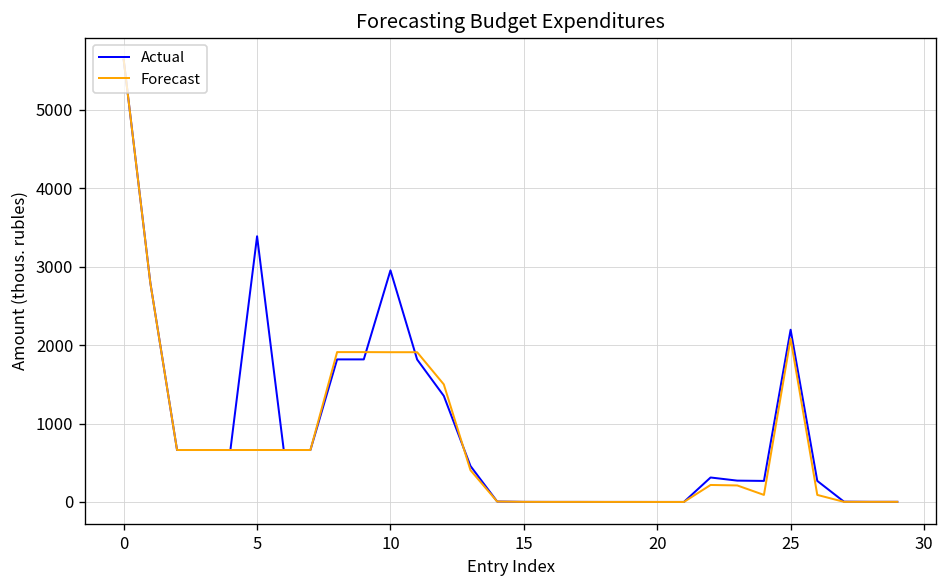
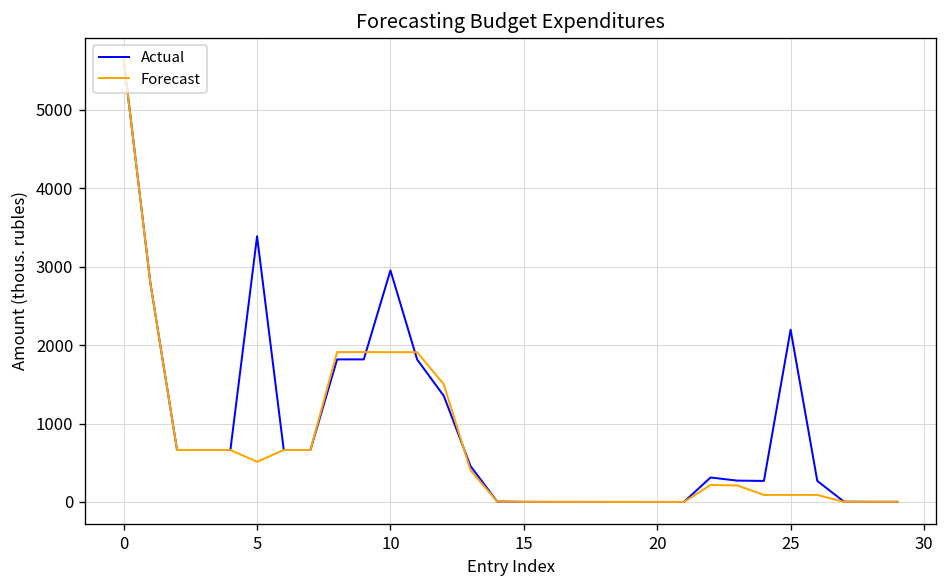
Forecast, 5: 700 -> 500
Forecast, 25: 2100 -> 100
